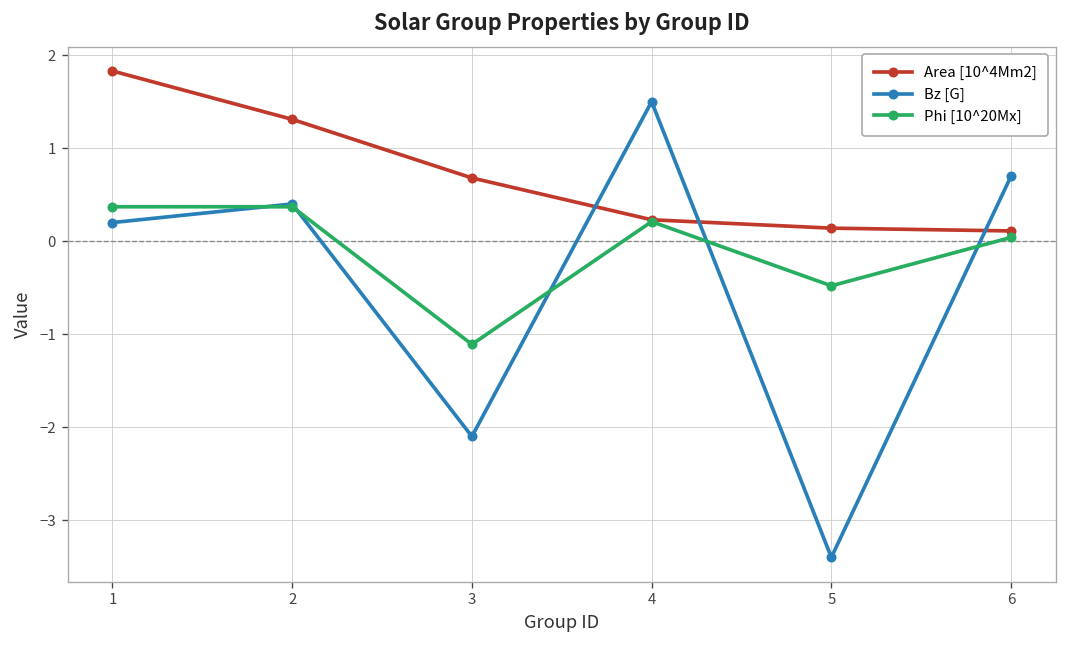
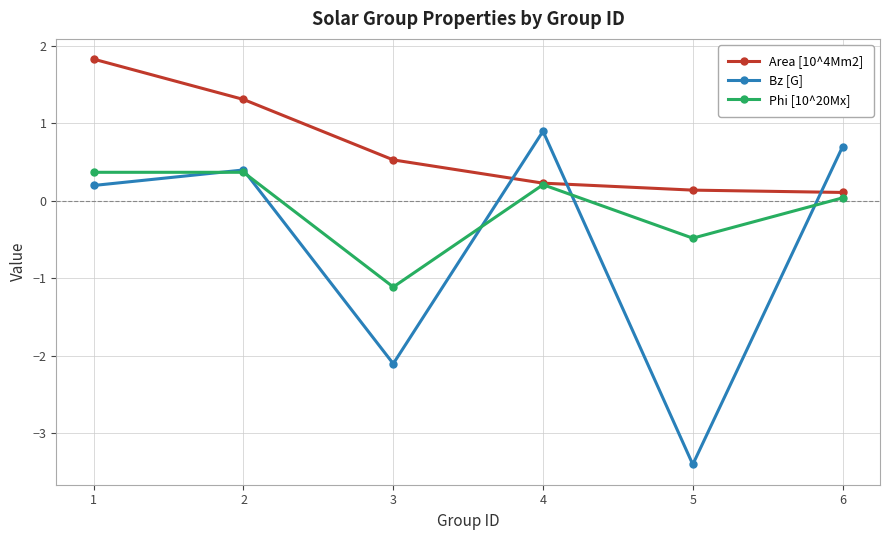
Area [10^4Mm2], 3: 0.7 -> 0.5
Bz [G], 4: 1.5 -> 0.9
